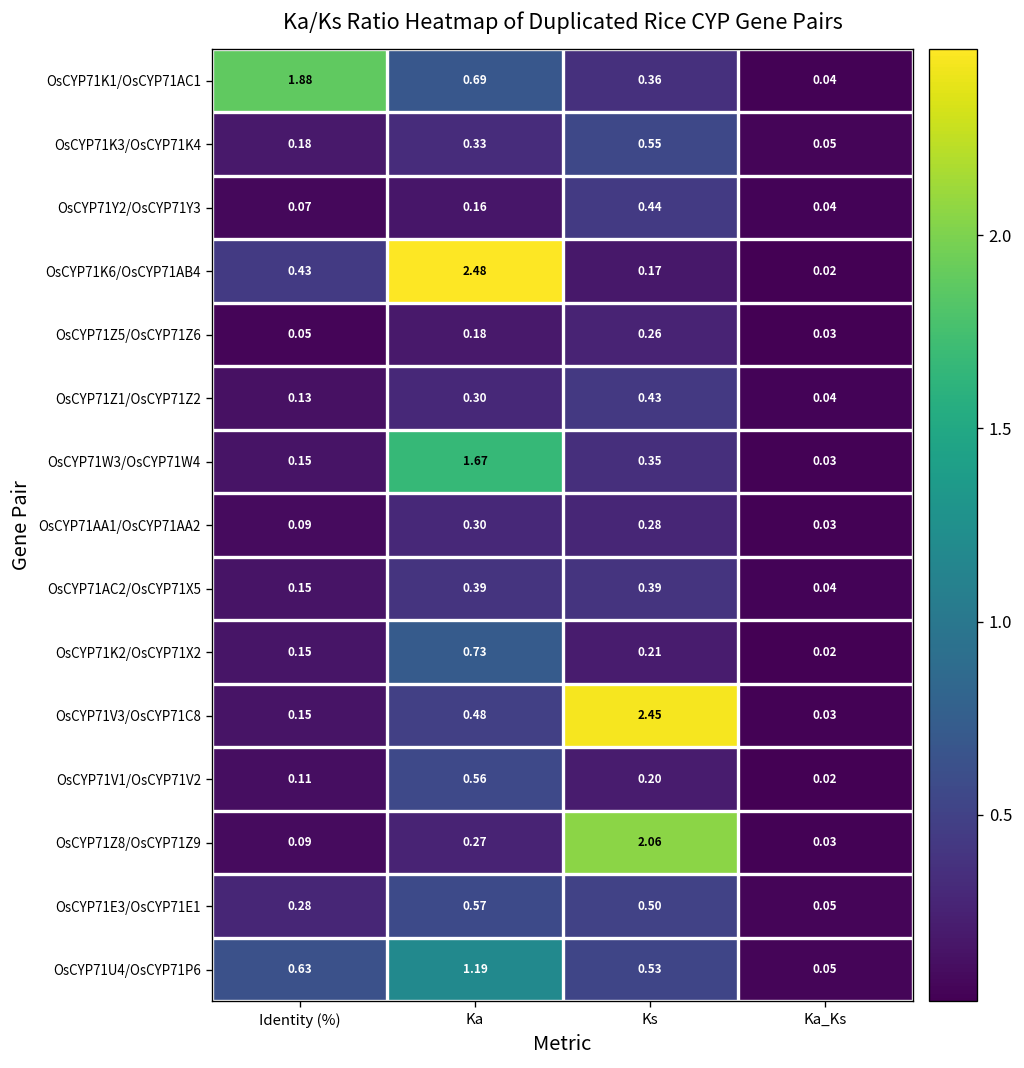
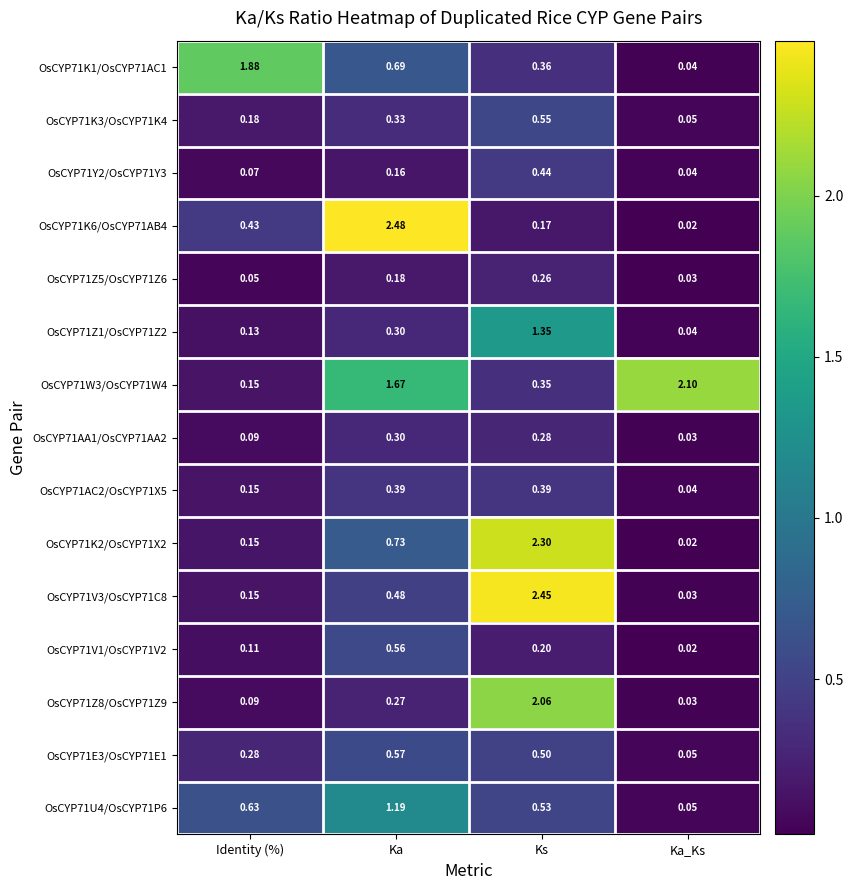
OsCYP71Z1/OsCYP71Z2, Ks: 0.43 -> 1.35
OsCYP71W3/OsCYP71W4, Ka_Ks: 0.03 -> 2.10
OsCYP71K2/OsCYP71X2, Ks: 0.21 -> 2.30
